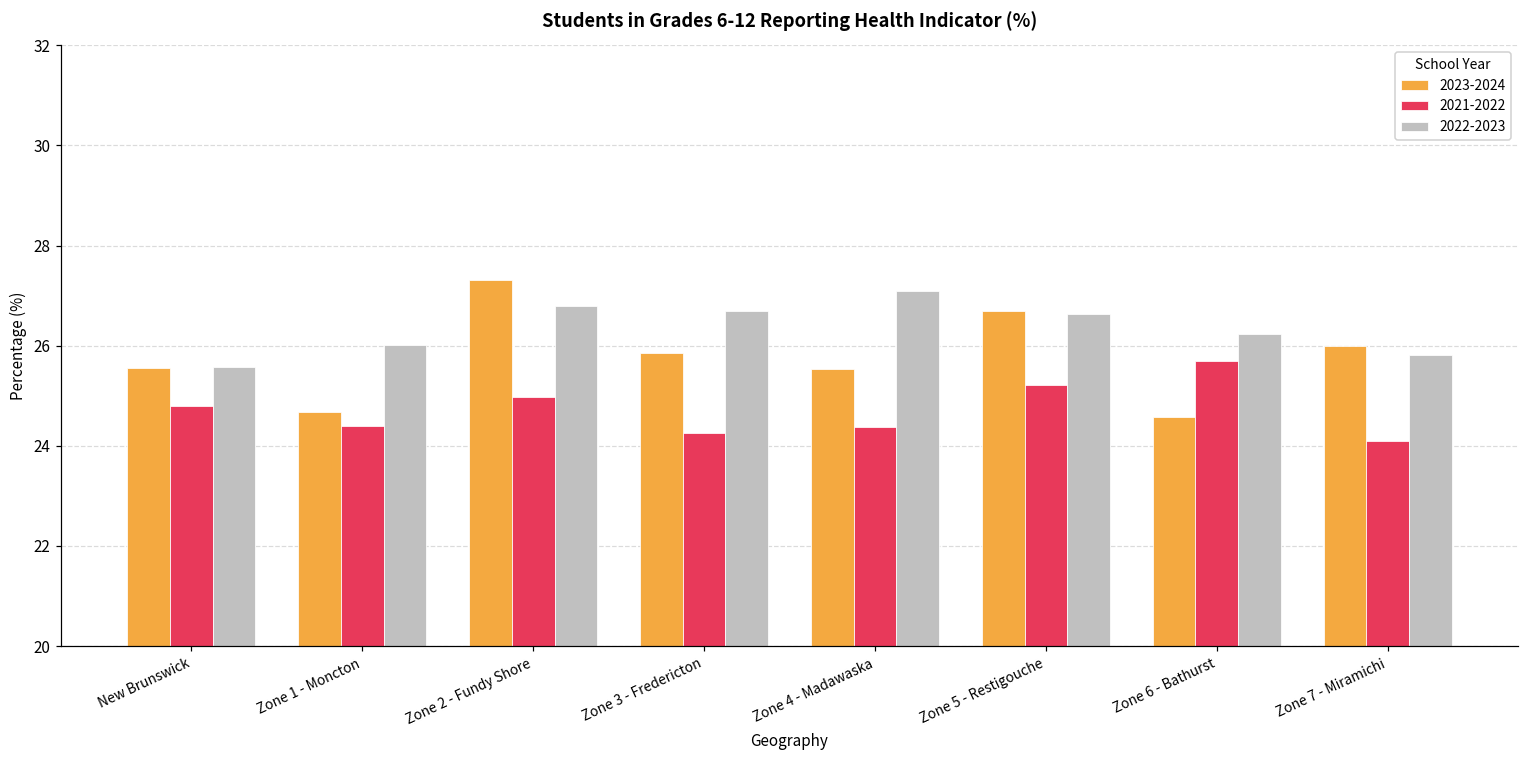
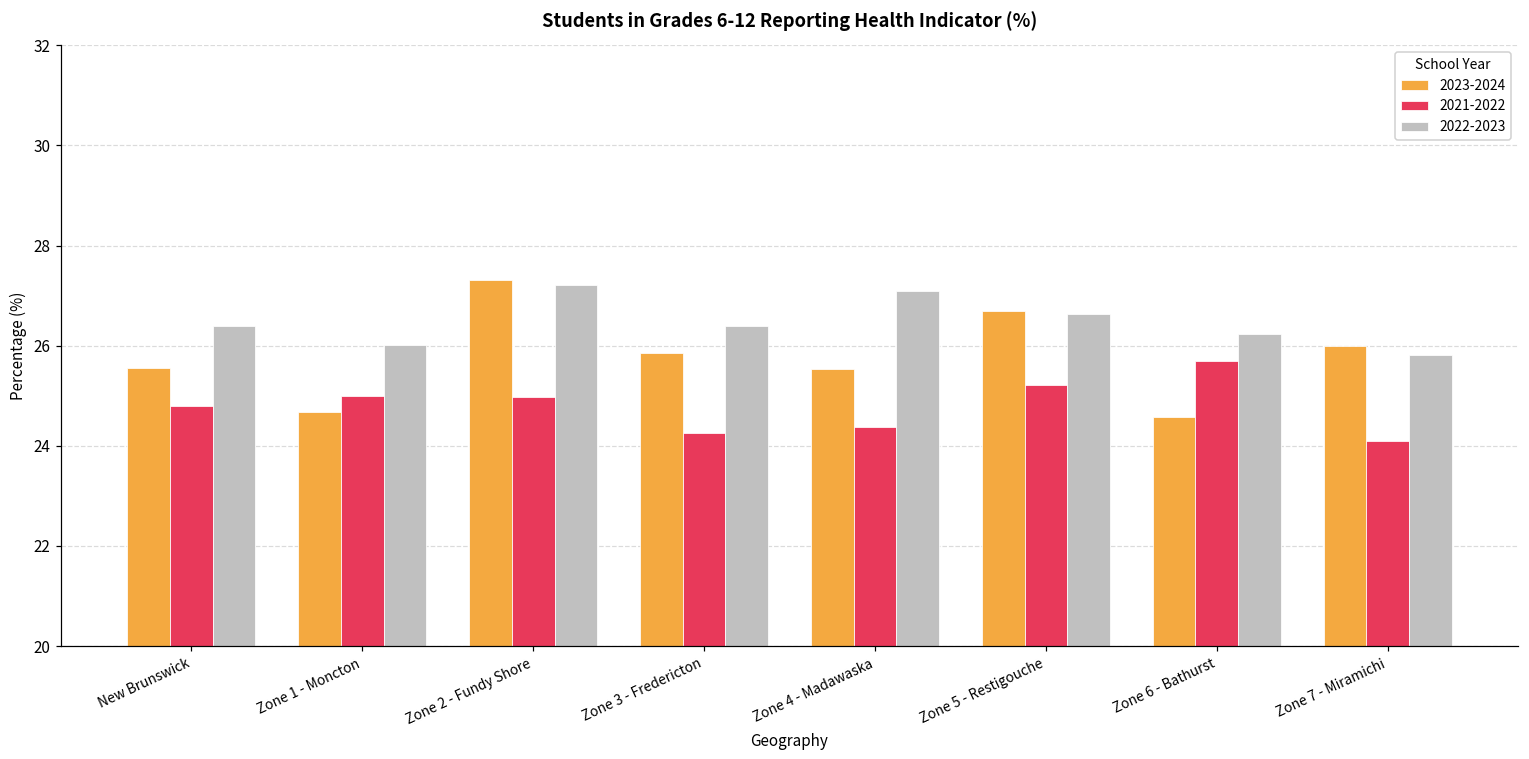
2022-2023, New Brunswick: 25.6 -> 26.4
2021-2022, Zone 1 - Moncton: 24.4 -> 25.0
2022-2023, Zone 2 - Fundy Shore: 26.8 -> 27.2
2022-2023, Zone 3 - Fredericton: 26.7 -> 26.4
